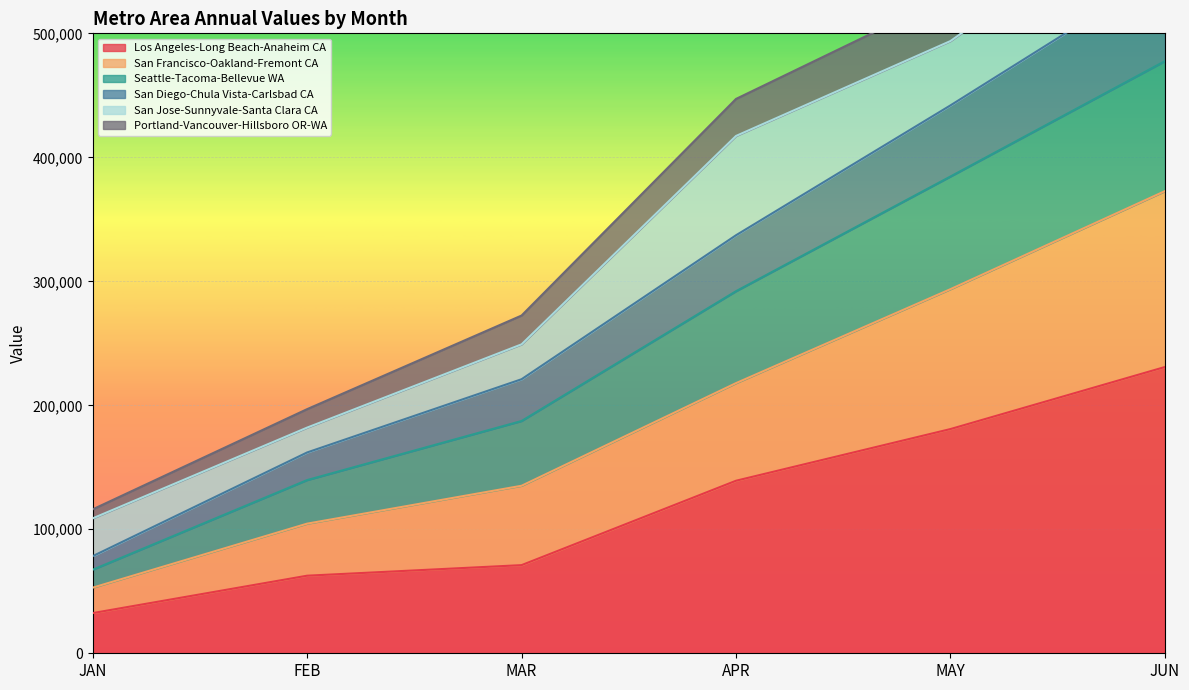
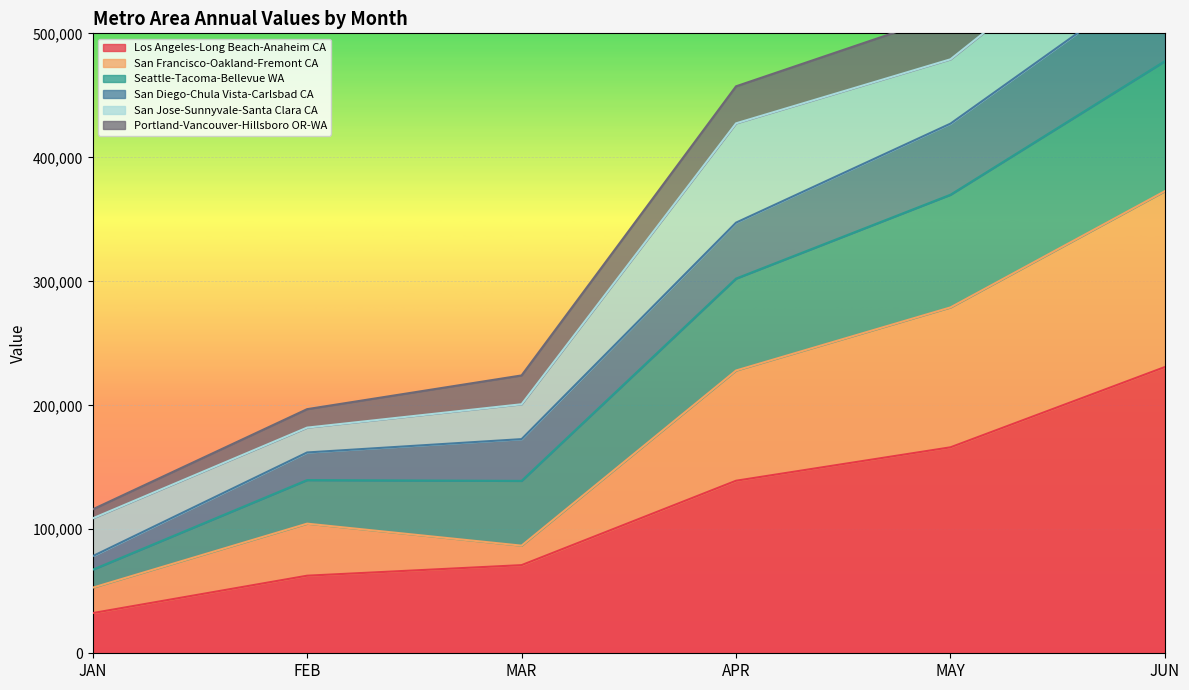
San Francisco-Oakland-Fremont CA, MAR: 64,000 -> 16,000
San Francisco-Oakland-Fremont CA, APR: 79,000 -> 89,000
Los Angeles-Long Beach-Anaheim CA, MAY: 181,000 -> 166,000
